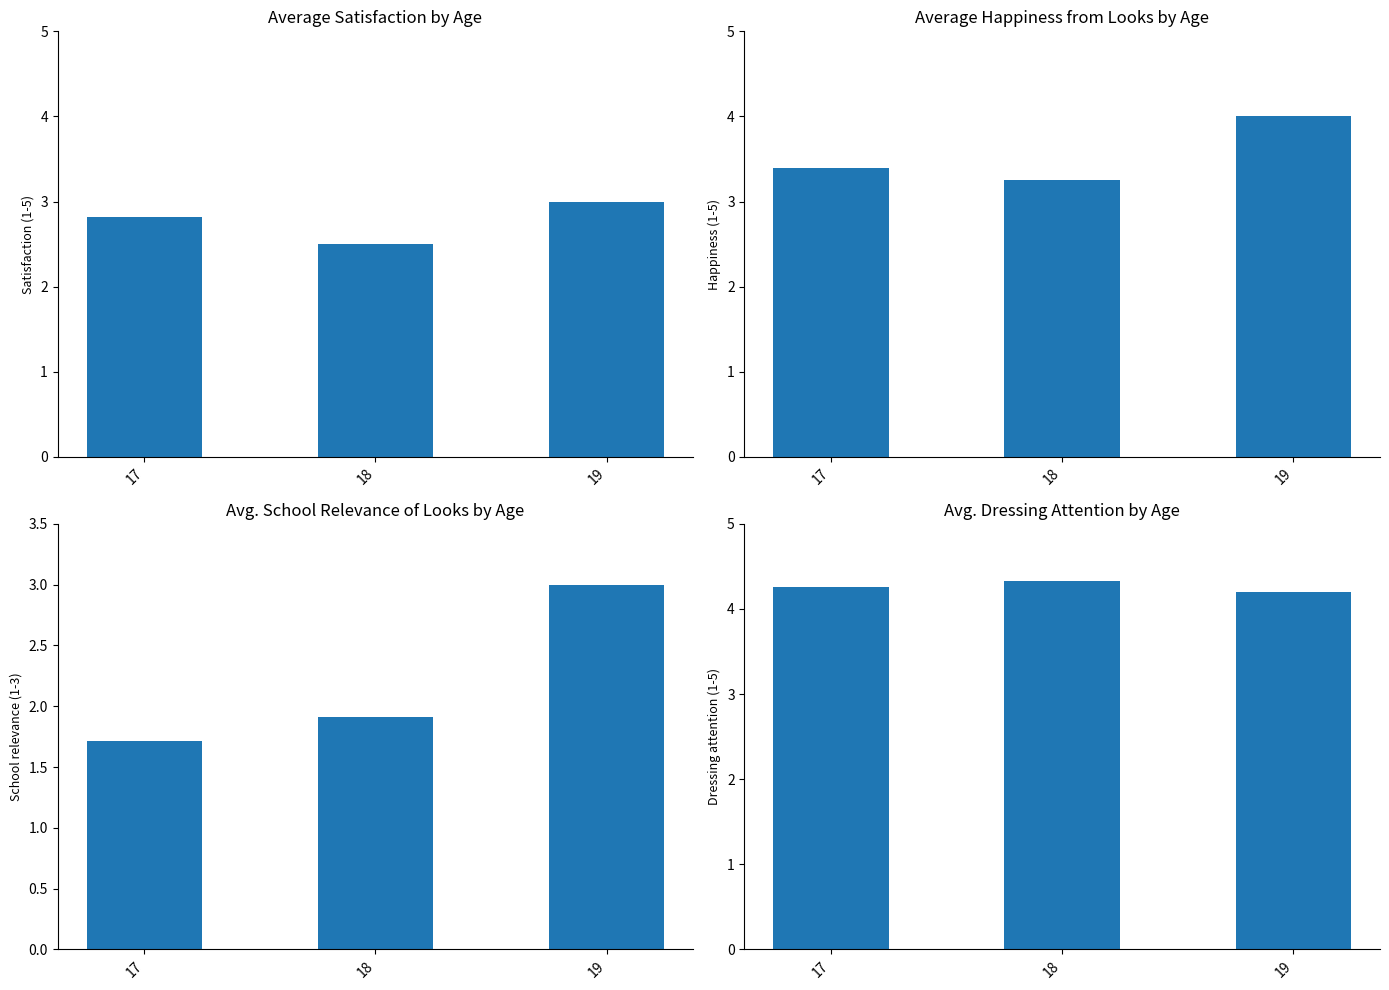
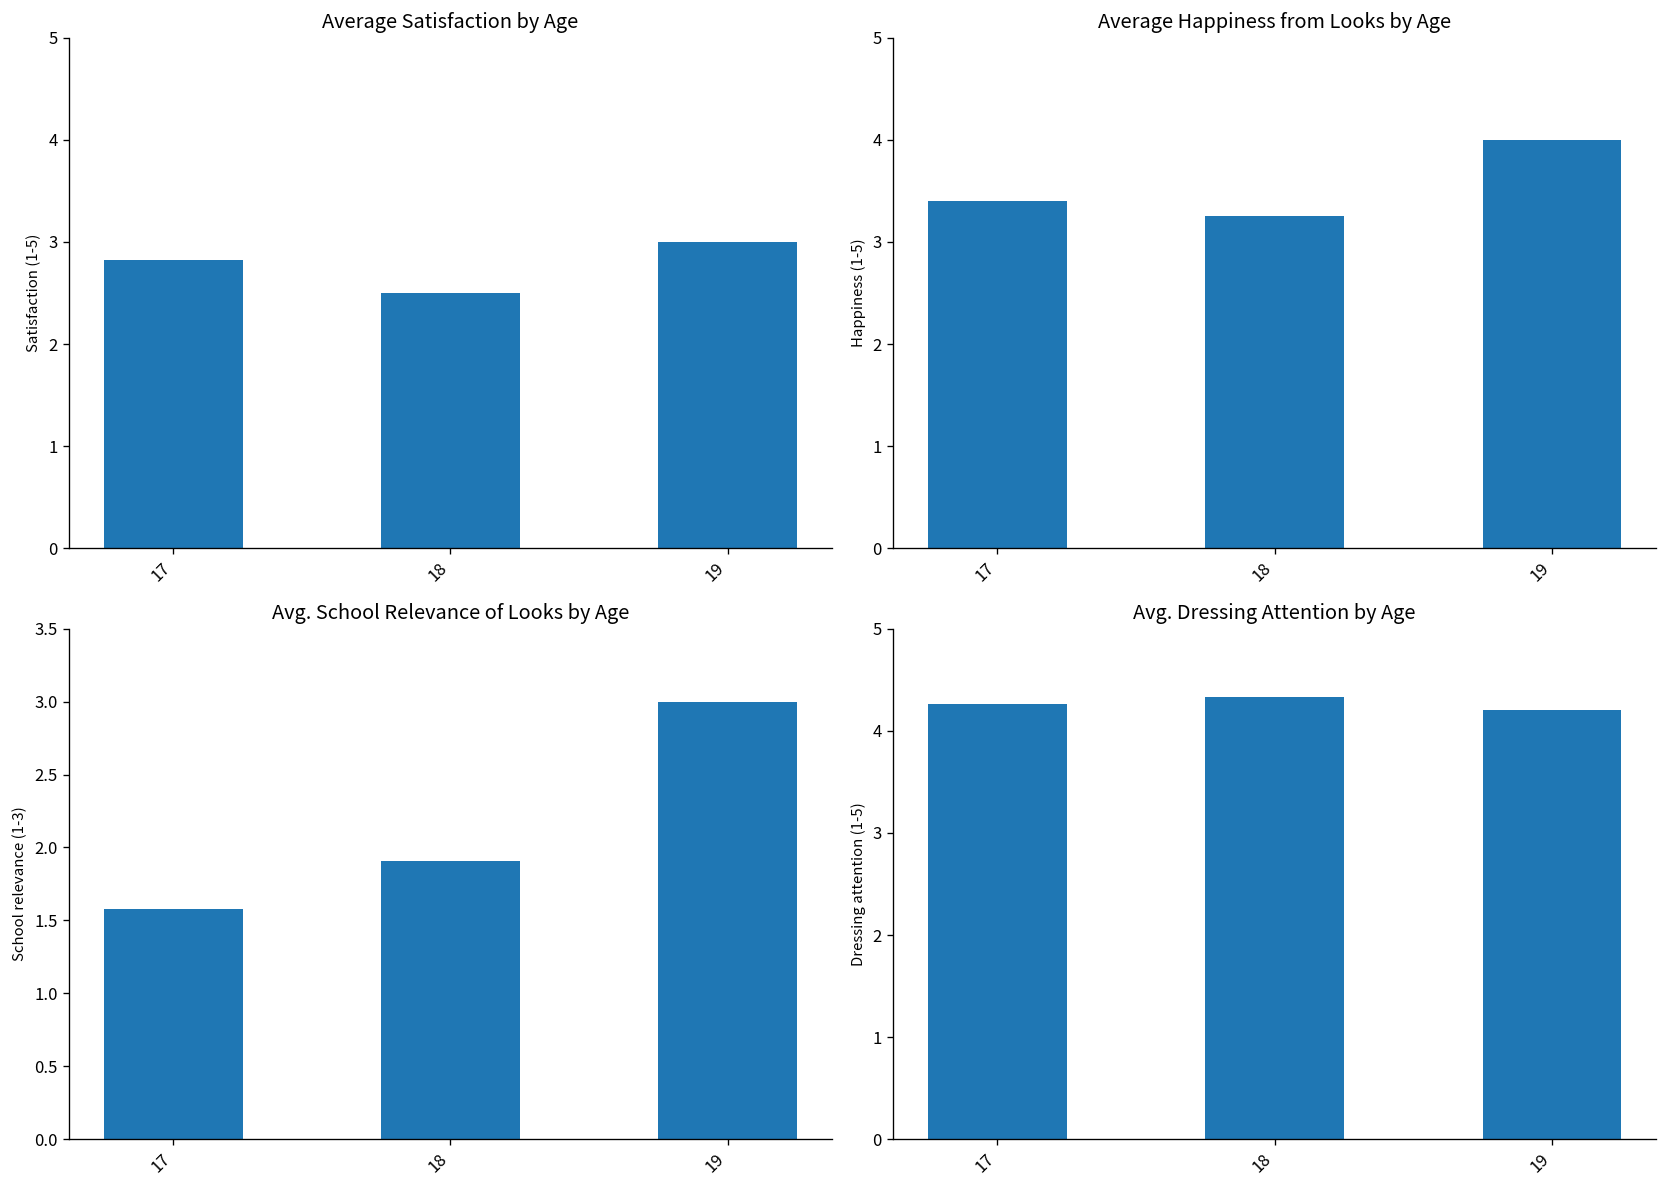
Avg. School Relevance of Looks by Age, 17: 1.71 -> 1.58
